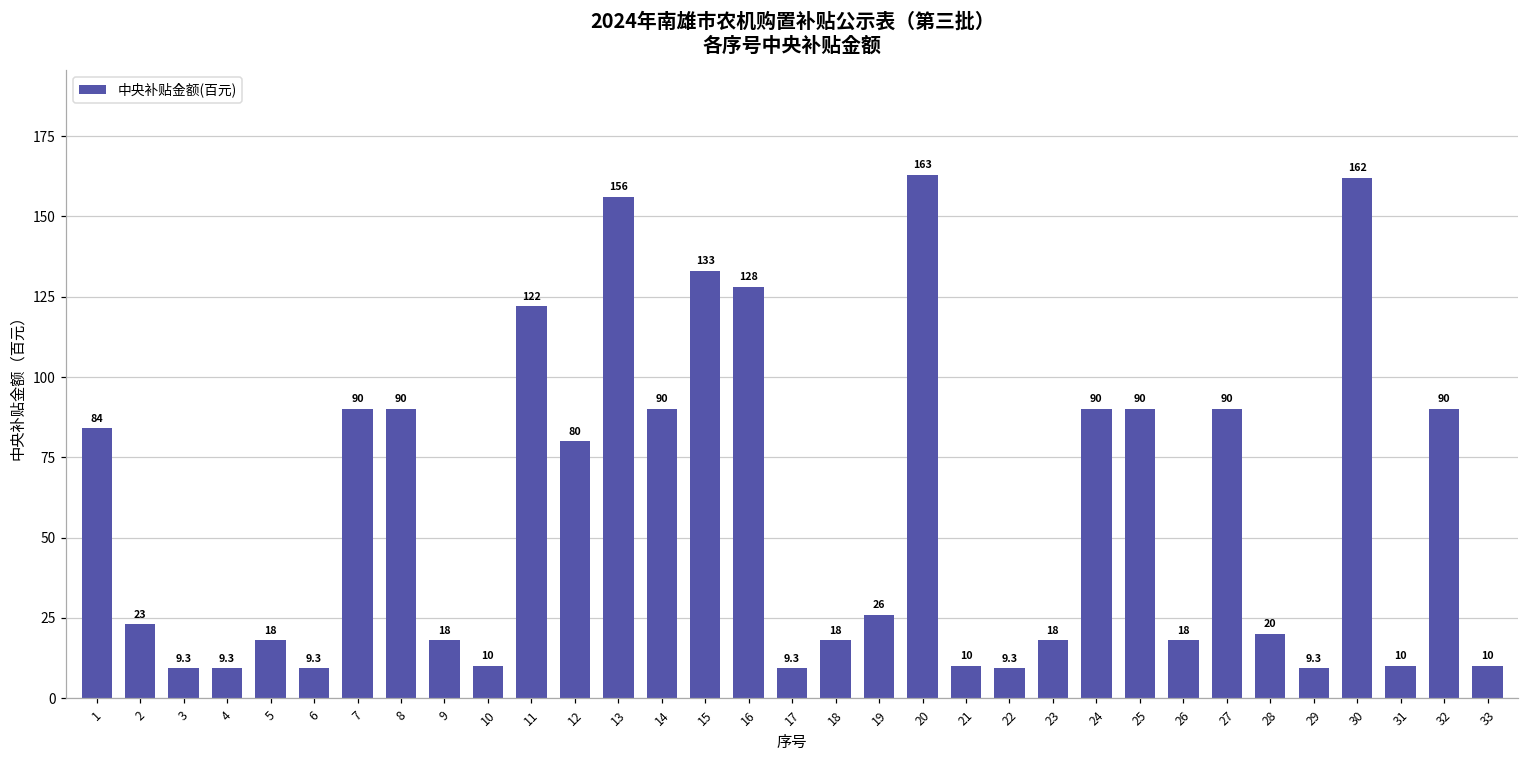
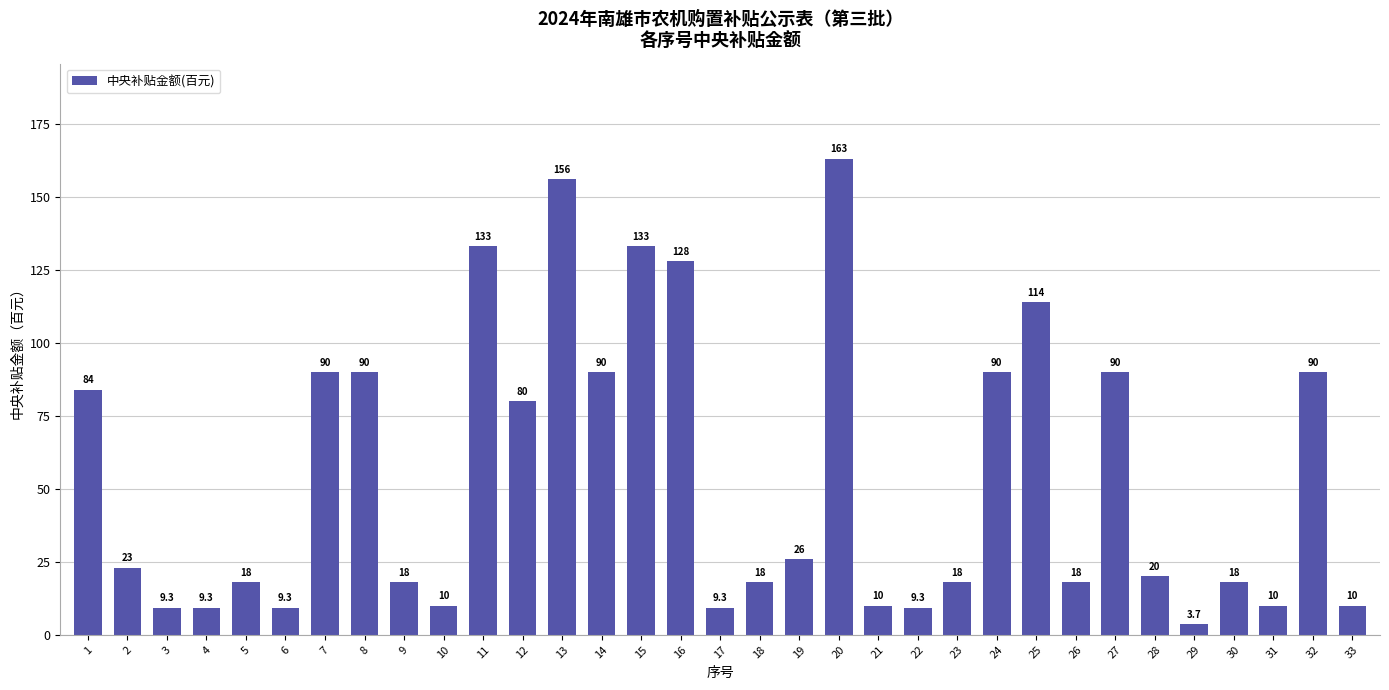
11: 122 -> 133
25: 90 -> 114
29: 9.3 -> 3.7
30: 162 -> 18
